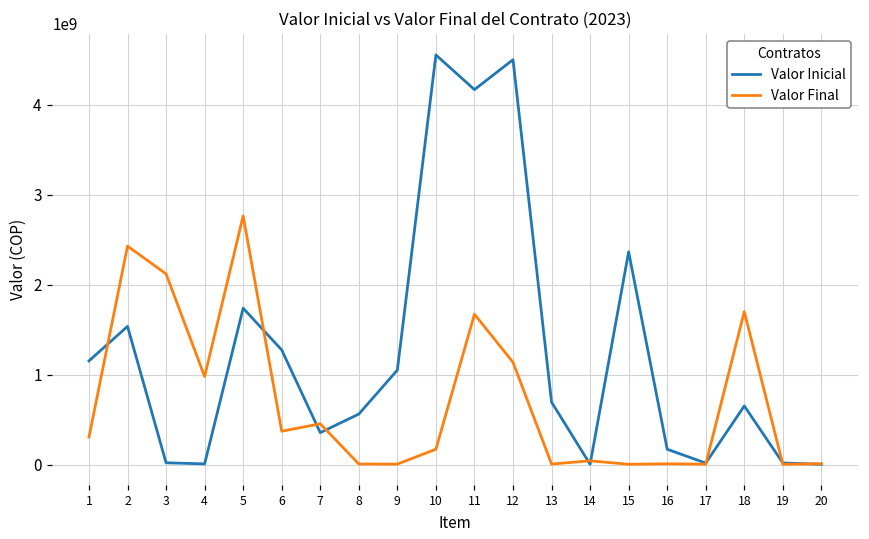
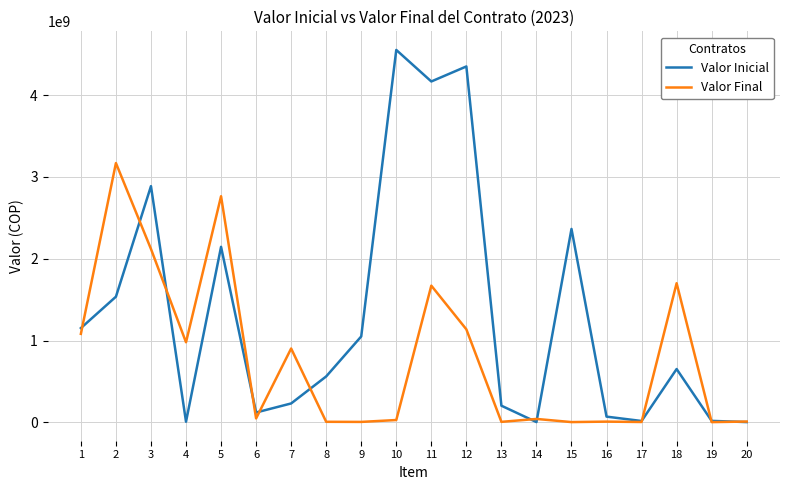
Valor Final, 1: 300000000 -> 1100000000
Valor Final, 2: 2400000000 -> 3200000000
Valor Inicial, 3: 0 -> 2900000000
Valor Inicial, 5: 1700000000 -> 2100000000
Valor Inicial, 6: 1300000000 -> 100000000
Valor Final, 6: 400000000 -> 0
Valor Inicial, 7: 400000000 -> 200000000
Valor Final, 7: 500000000 -> 900000000
Valor Final, 10: 200000000 -> 0
Valor Inicial, 12: 4500000000 -> 4400000000
Valor Inicial, 13: 700000000 -> 200000000
Valor Inicial, 16: 200000000 -> 100000000
